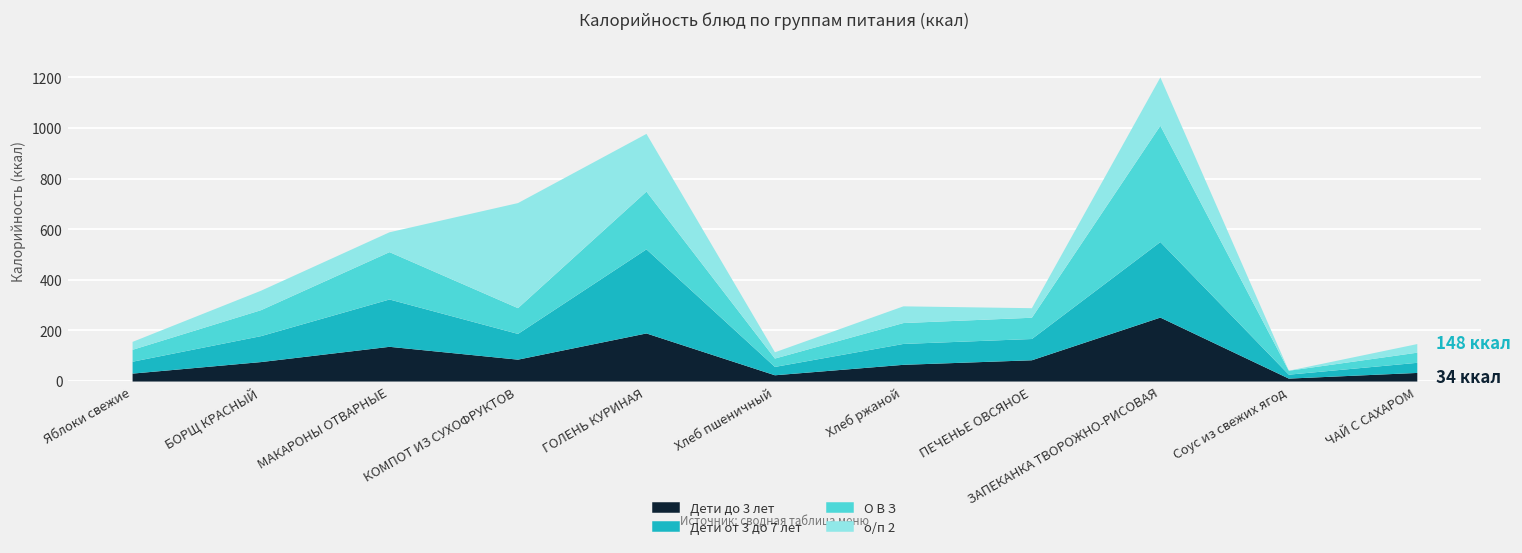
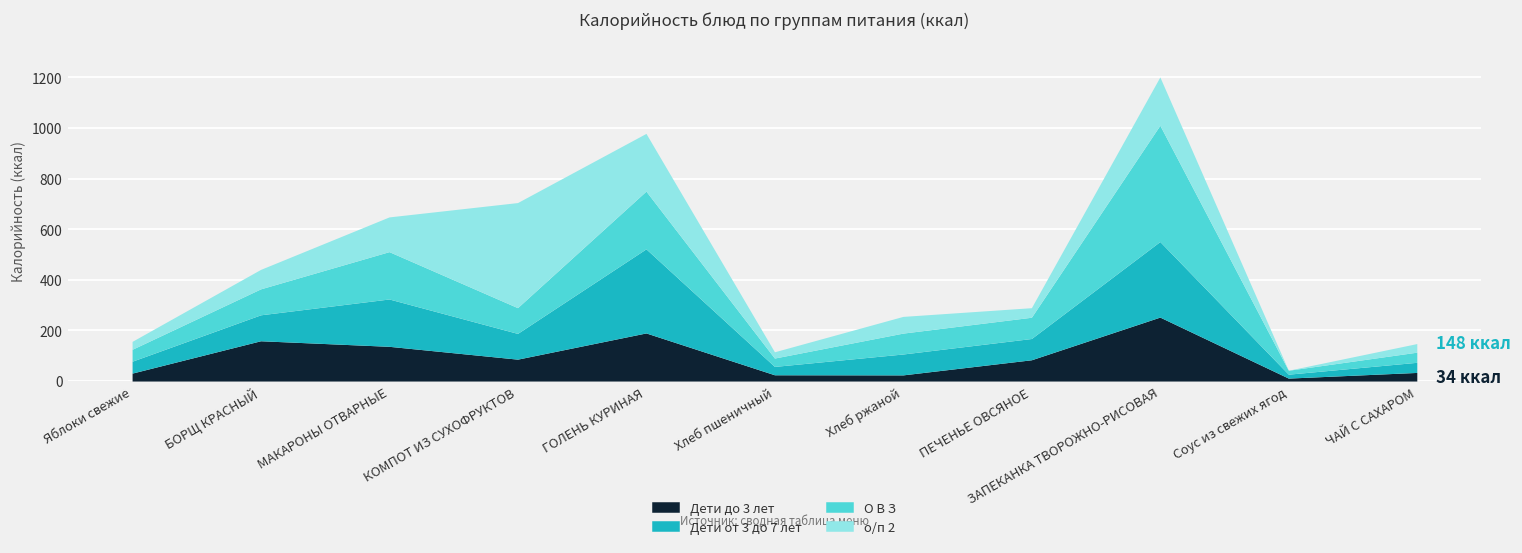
Дети до 3 лет, БОРЩ КРАСНЫЙ: 80 -> 160
о/п 2, МАКАРОНЫ ОТВАРНЫЕ: 80 -> 140
Дети до 3 лет, Хлеб ржаной: 70 -> 20
